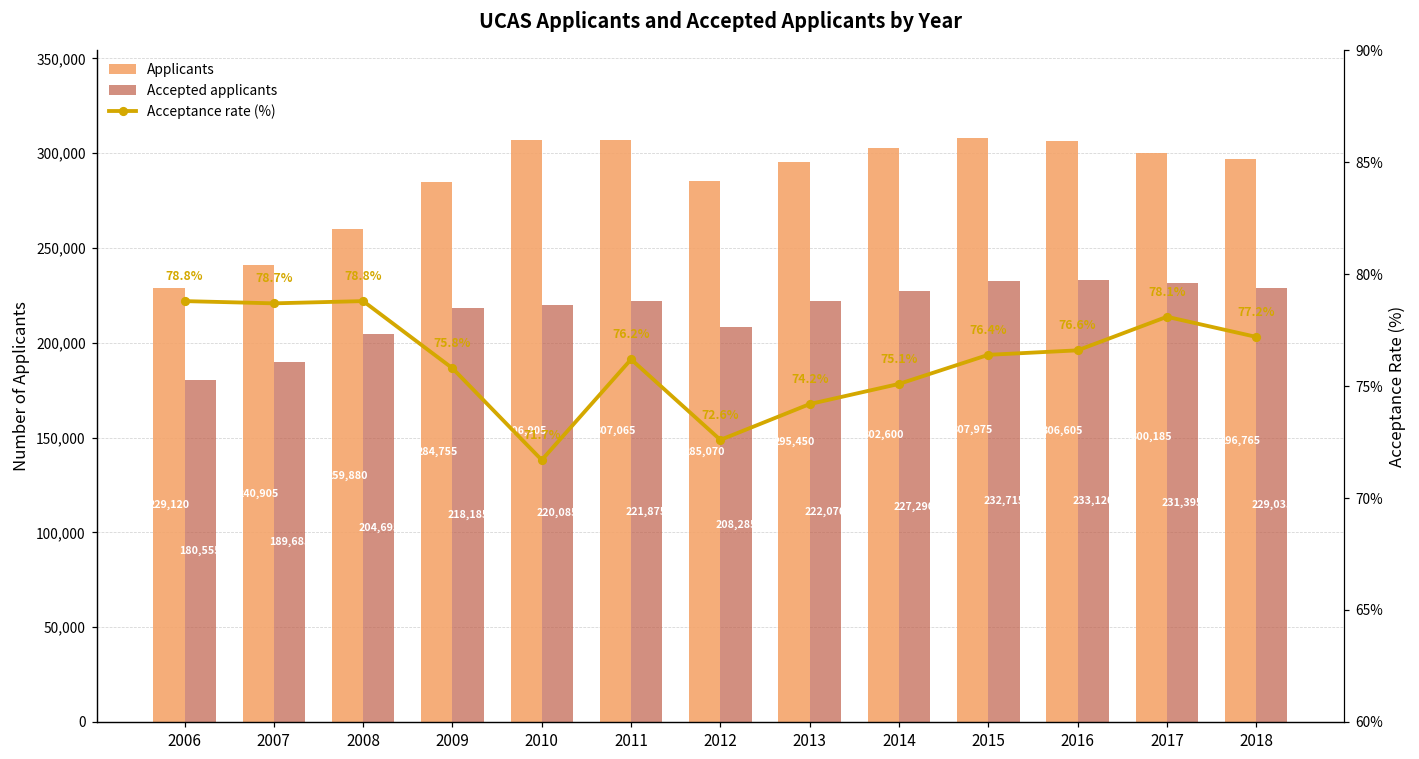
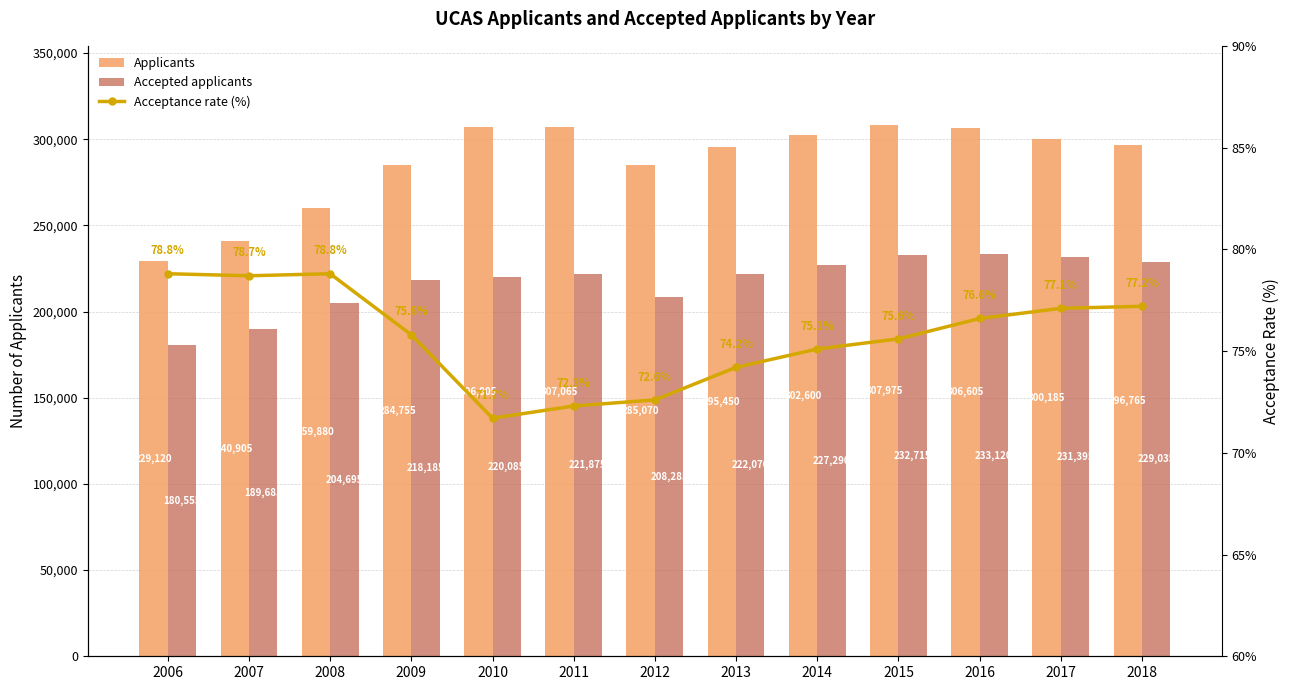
Acceptance rate (%), 2011: 76.2% -> 72.3%
Acceptance rate (%), 2015: 76.4% -> 75.6%
Acceptance rate (%), 2017: 78.1% -> 77.1%
